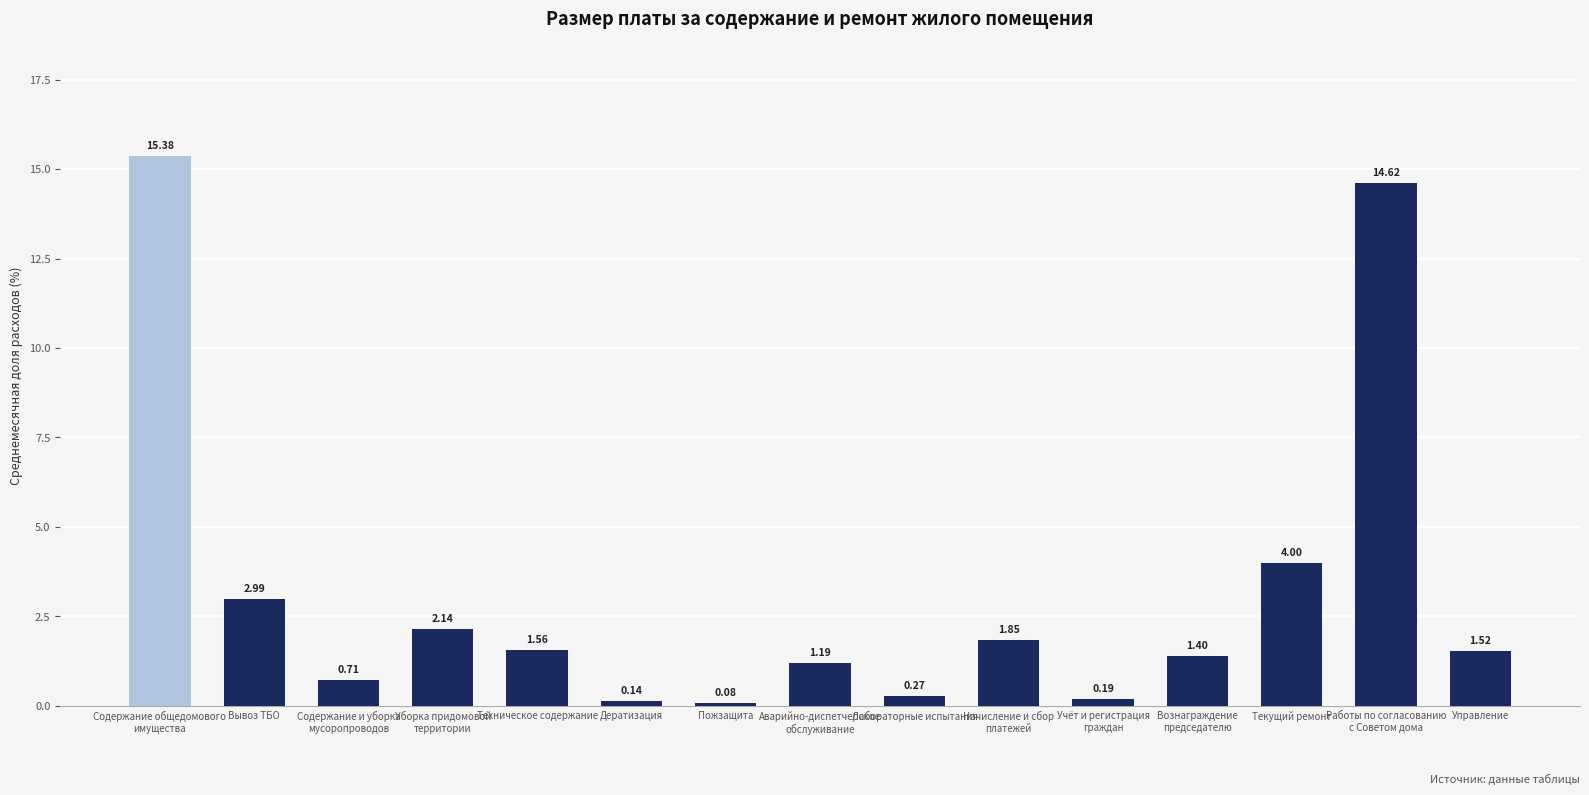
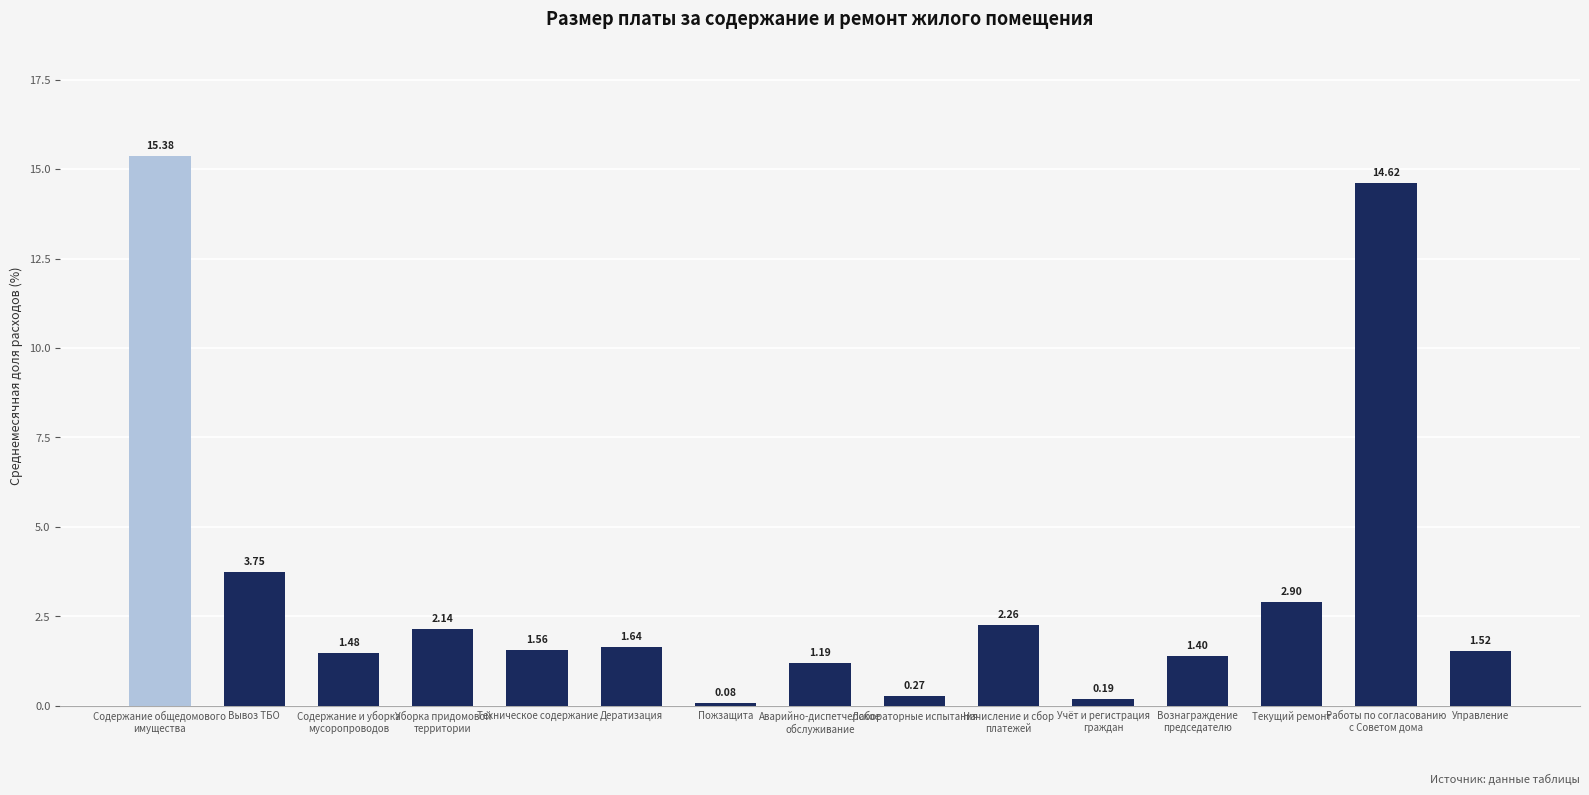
Вывоз ТБО: 2.99 -> 3.75
Содержание и уборка мусоропроводов: 0.71 -> 1.48
Дератизация: 0.14 -> 1.64
Начисление и сбор платежей: 1.85 -> 2.26
Текущий ремонт: 4.00 -> 2.90
